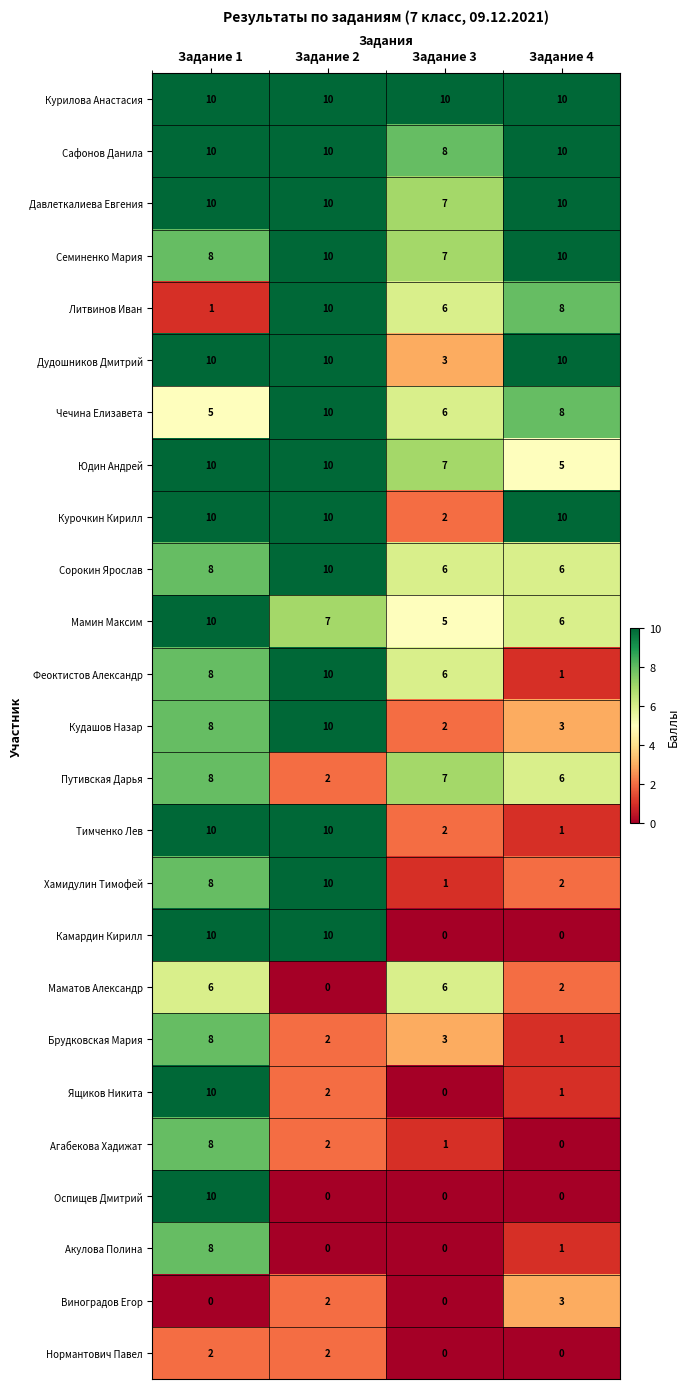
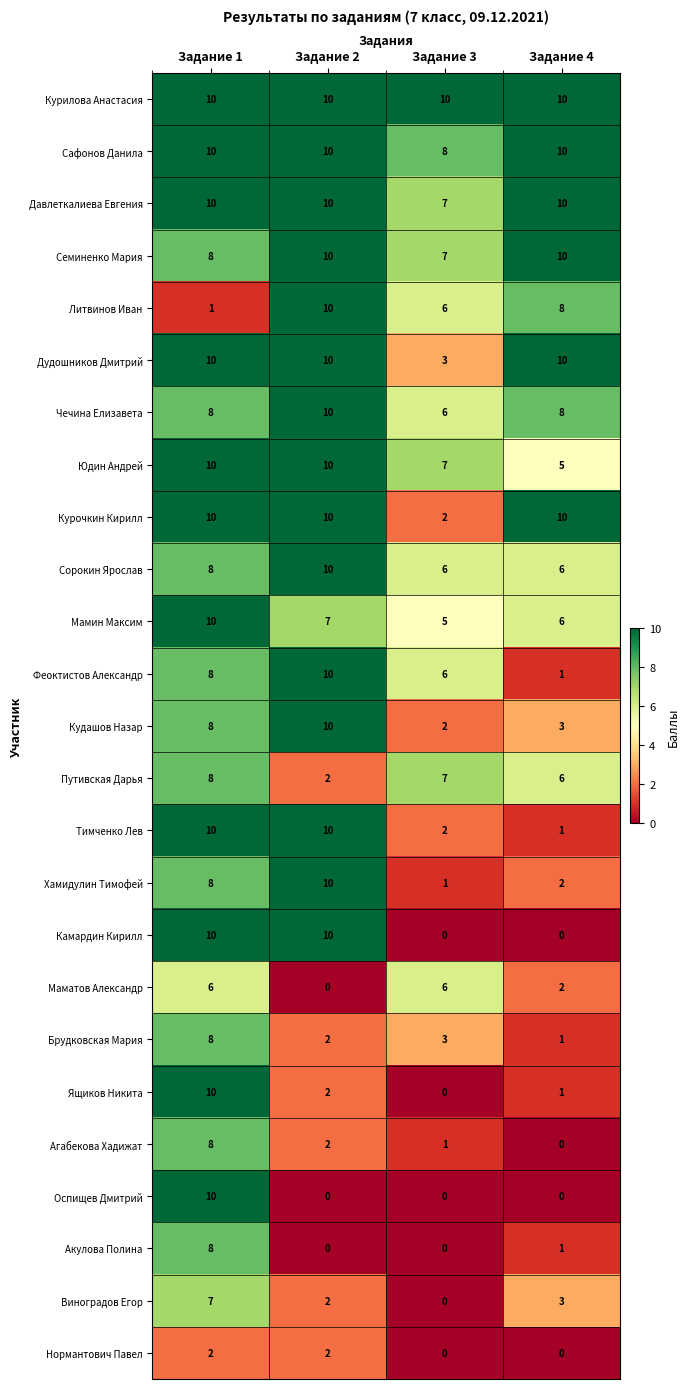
Чечина Елизавета, Задание 1: 5 -> 8
Виноградов Егор, Задание 1: 0 -> 7
